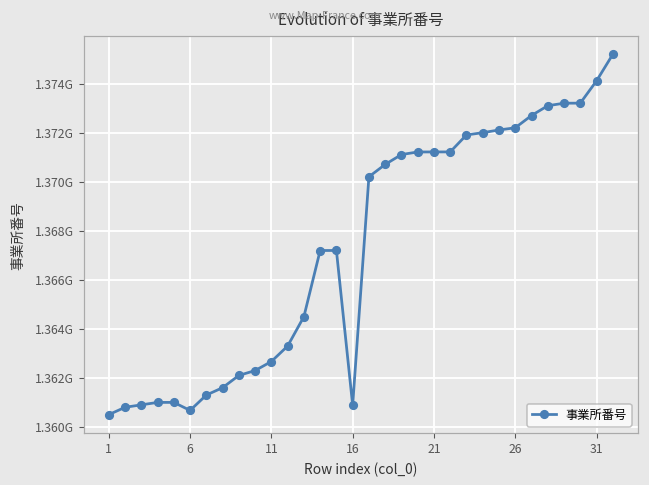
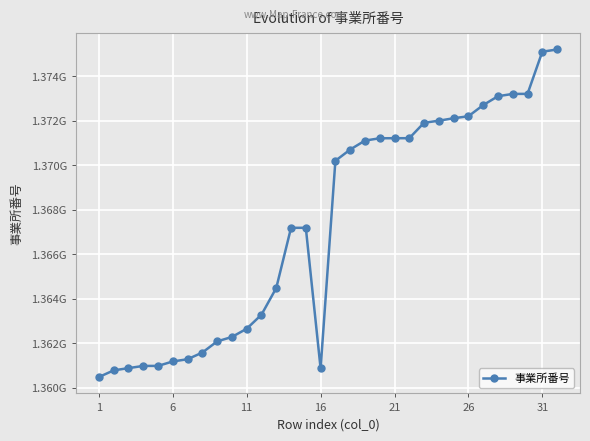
6: 1360700000 -> 1361200000
31: 1374100000 -> 1375100000
